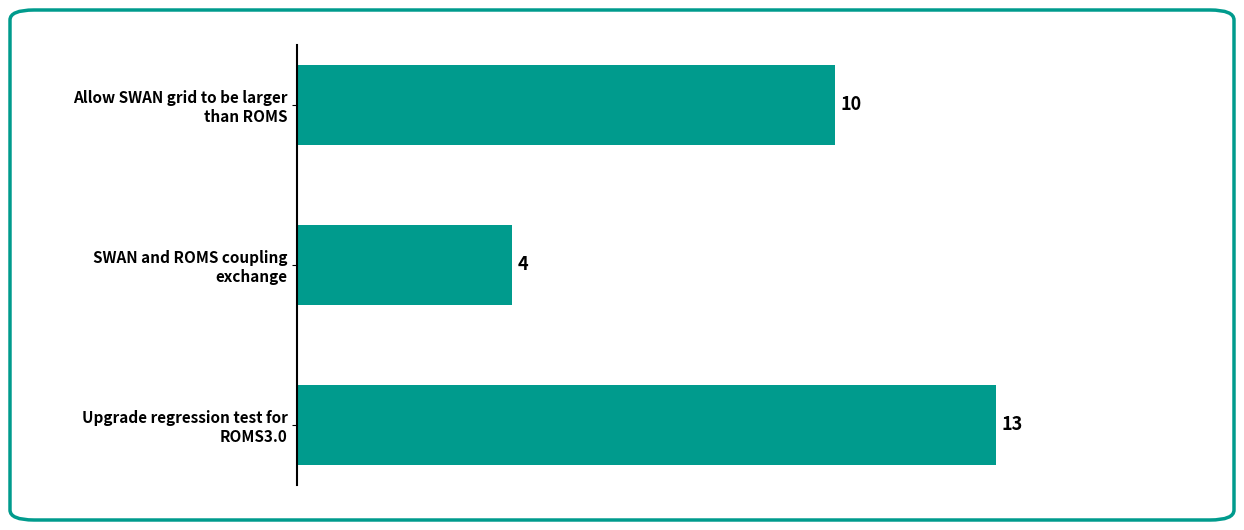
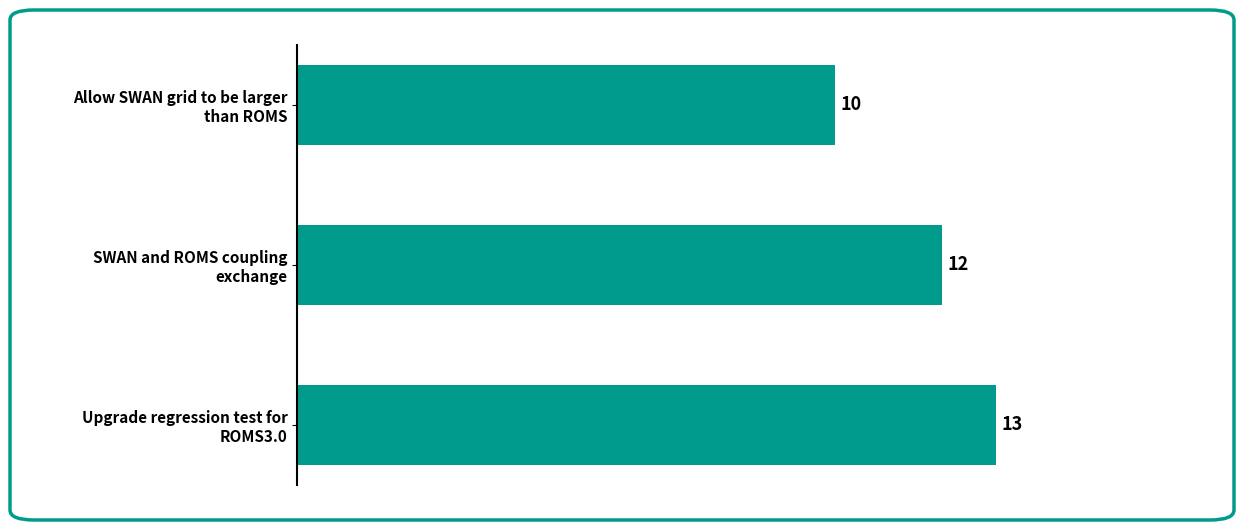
SWAN and ROMS coupling exchange: 4 -> 12
